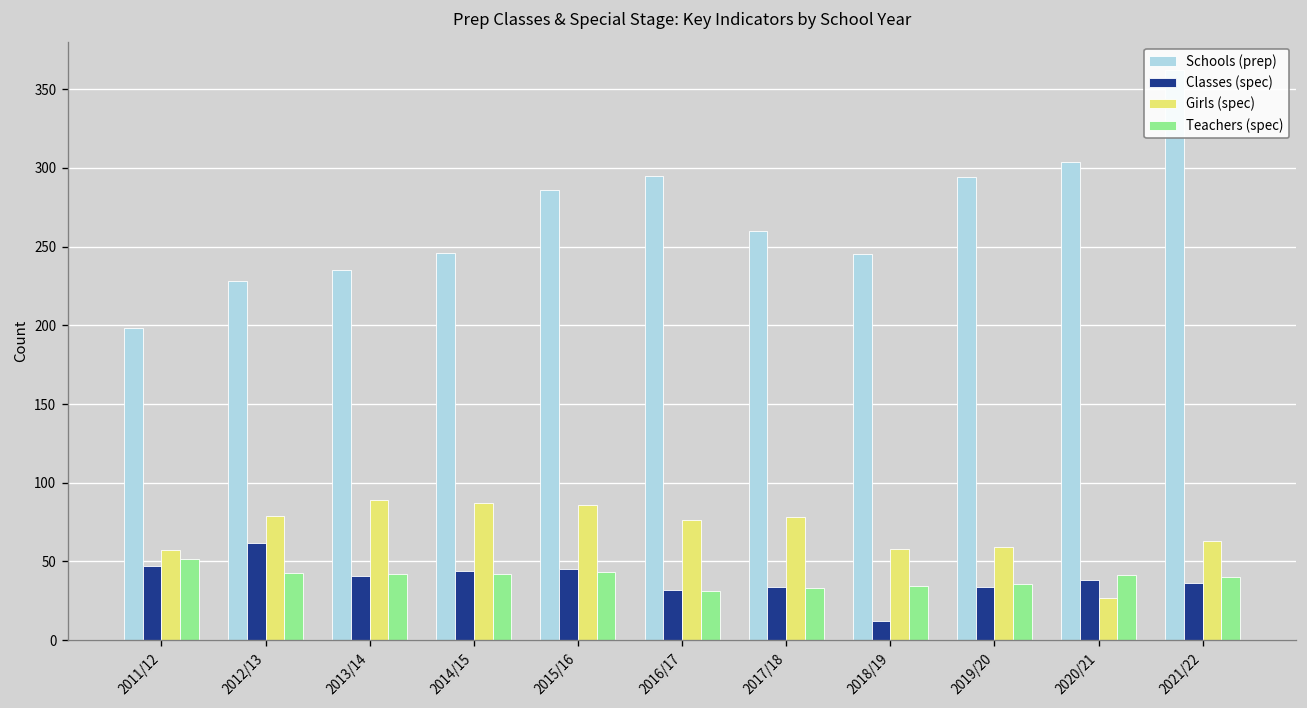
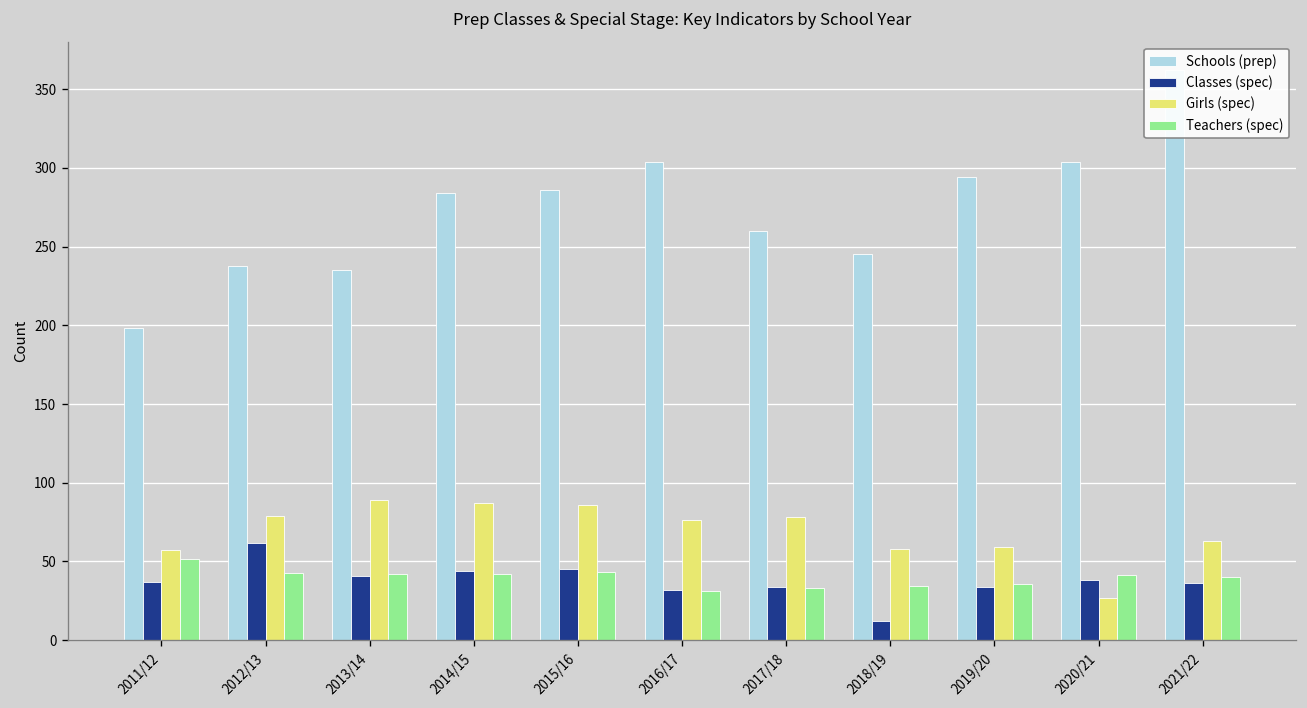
Classes (spec), 2011/12: 47 -> 37
Schools (prep), 2012/13: 228 -> 238
Schools (prep), 2014/15: 246 -> 284
Schools (prep), 2016/17: 295 -> 304
